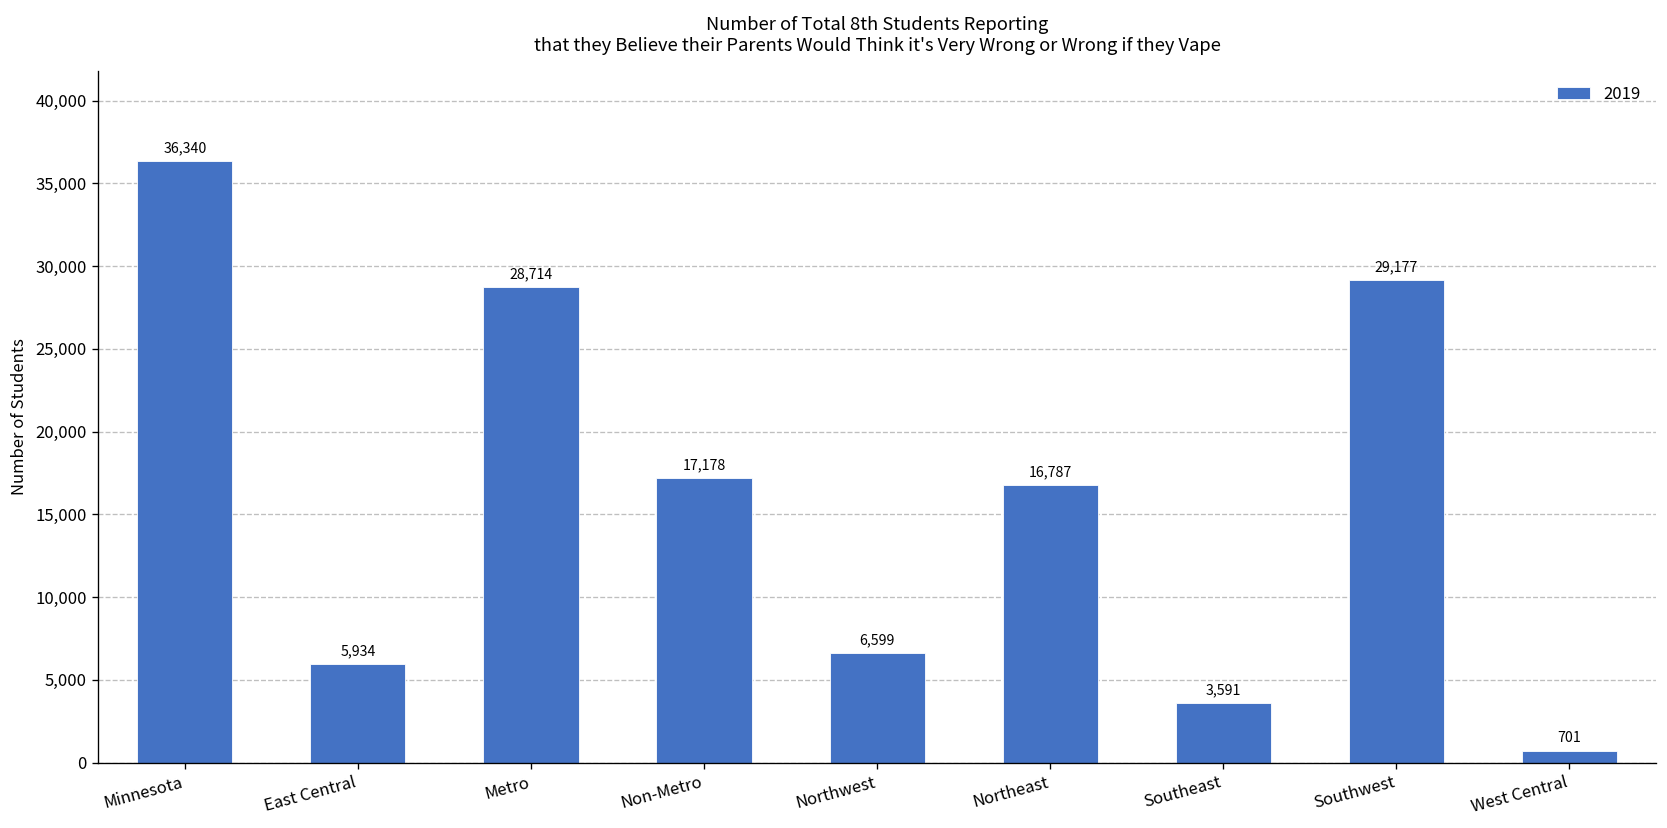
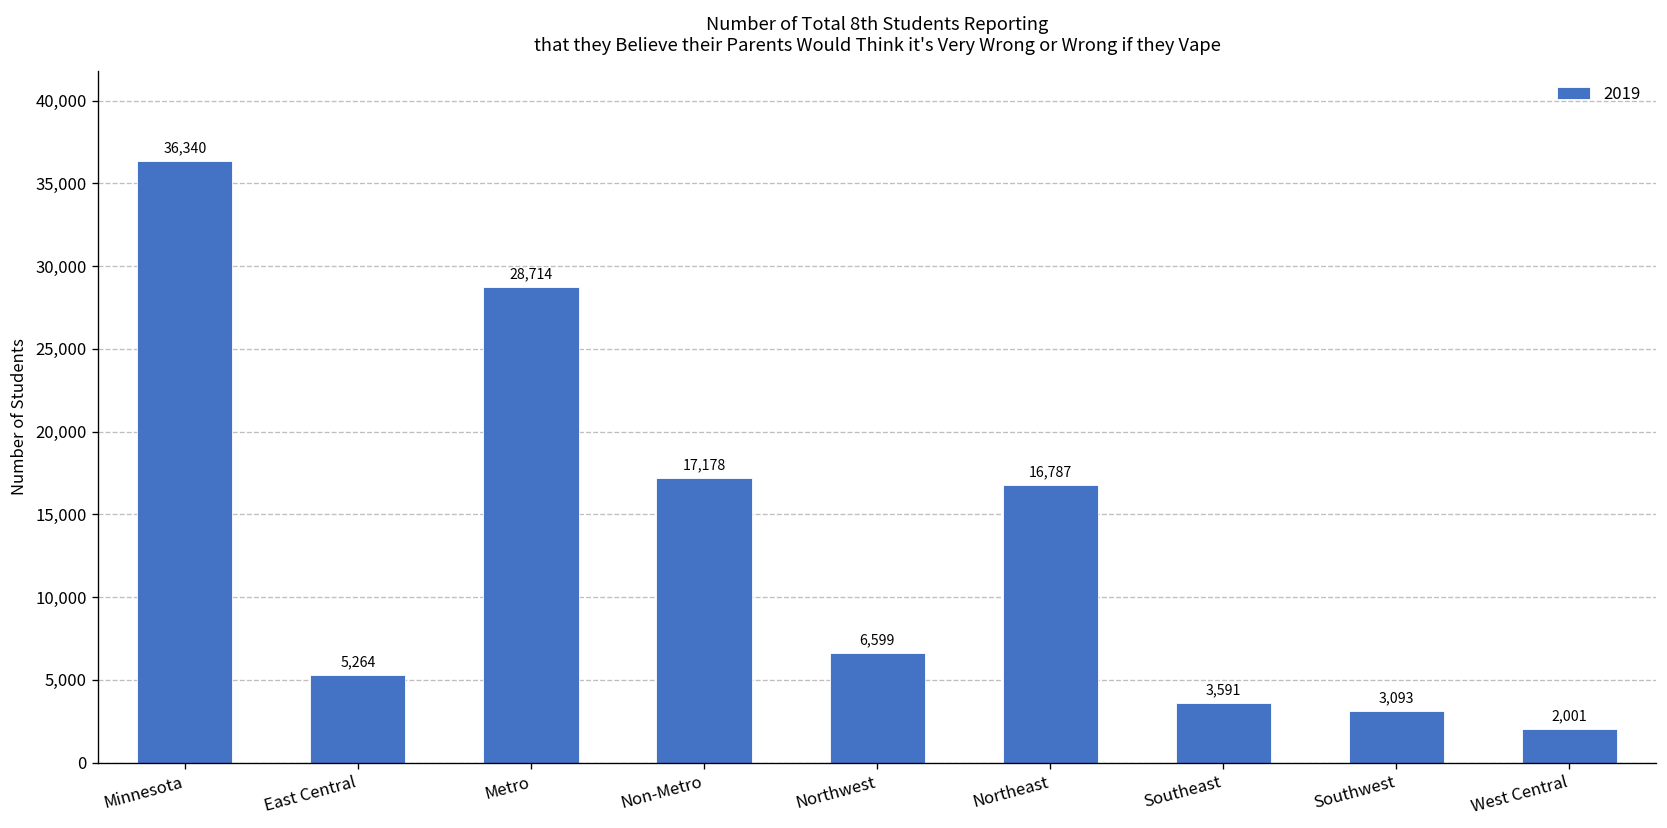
East Central: 5,934 -> 5,264
Southwest: 29,177 -> 3,093
West Central: 701 -> 2,001
